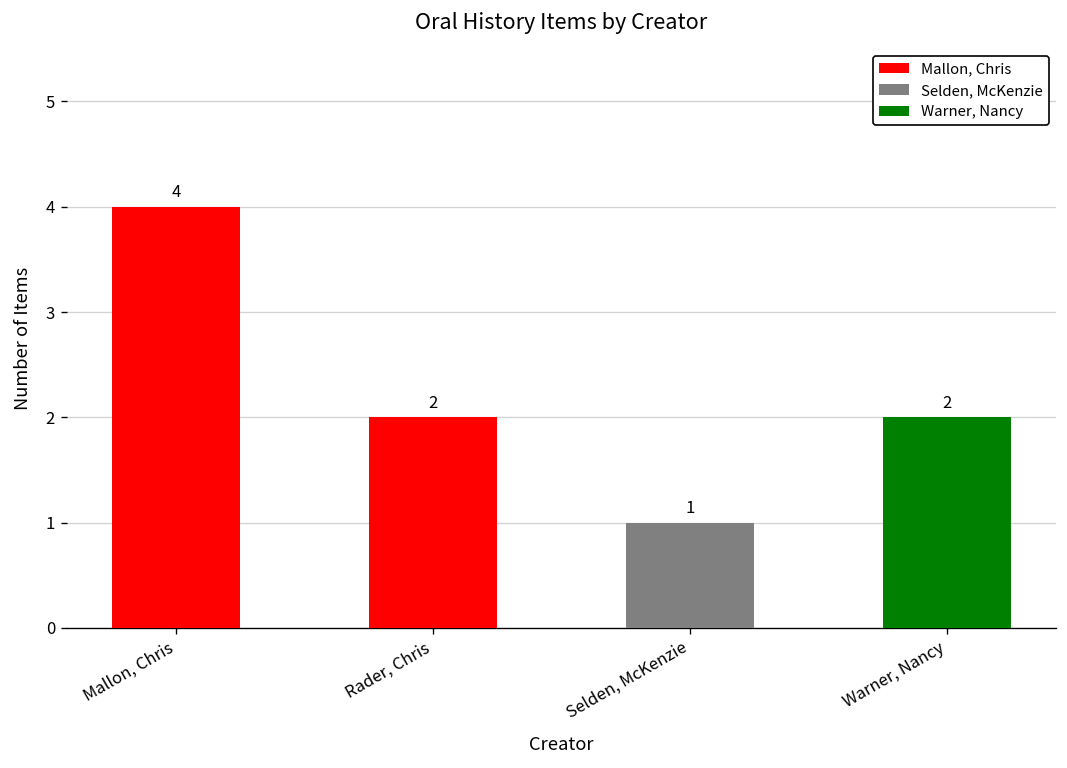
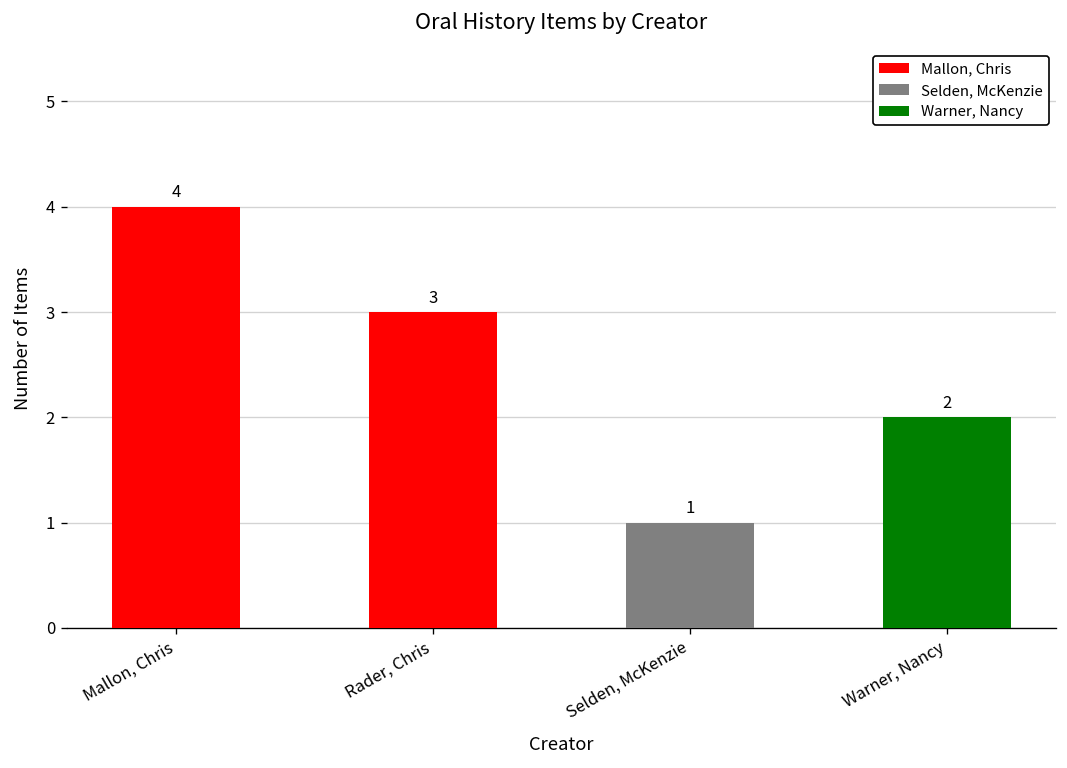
Rader, Chris: 2 -> 3
